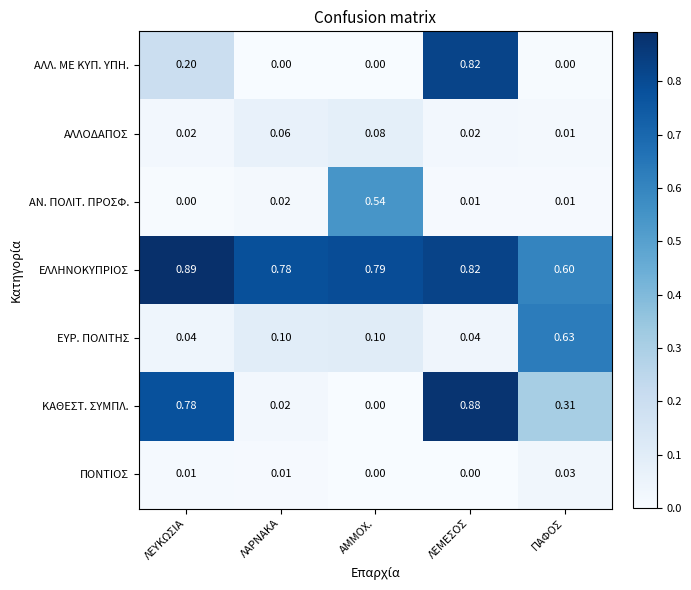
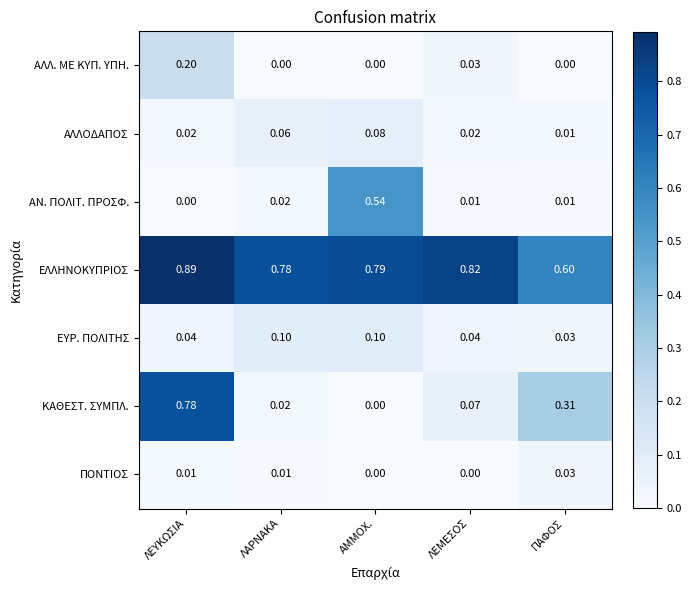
ΑΛΛ. ΜΕ ΚΥΠ. ΥΠΗ., ΛΕΜΕΣΟΣ: 0.82 -> 0.03
ΕΥΡ. ΠΟΛΙΤΗΣ, ΠΑΦΟΣ: 0.63 -> 0.03
ΚΑΘΕΣΤ. ΣΥΜΠΛ., ΛΕΜΕΣΟΣ: 0.88 -> 0.07
